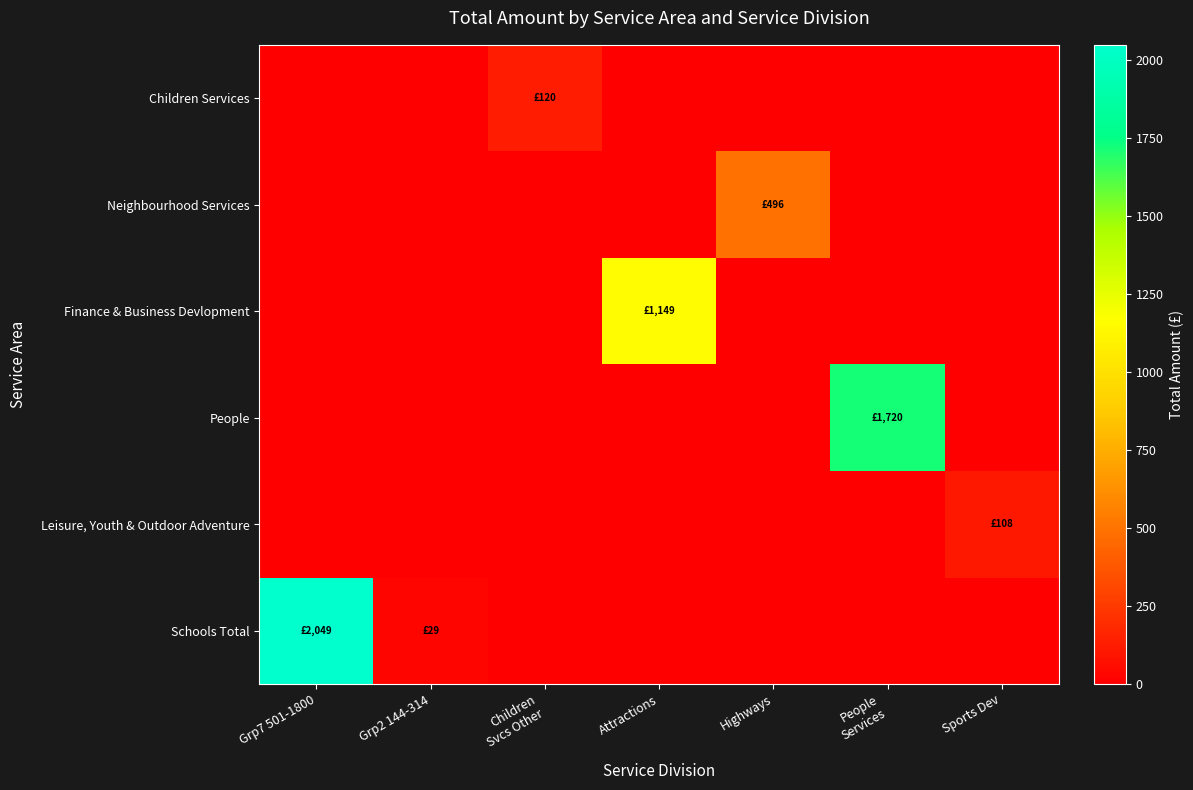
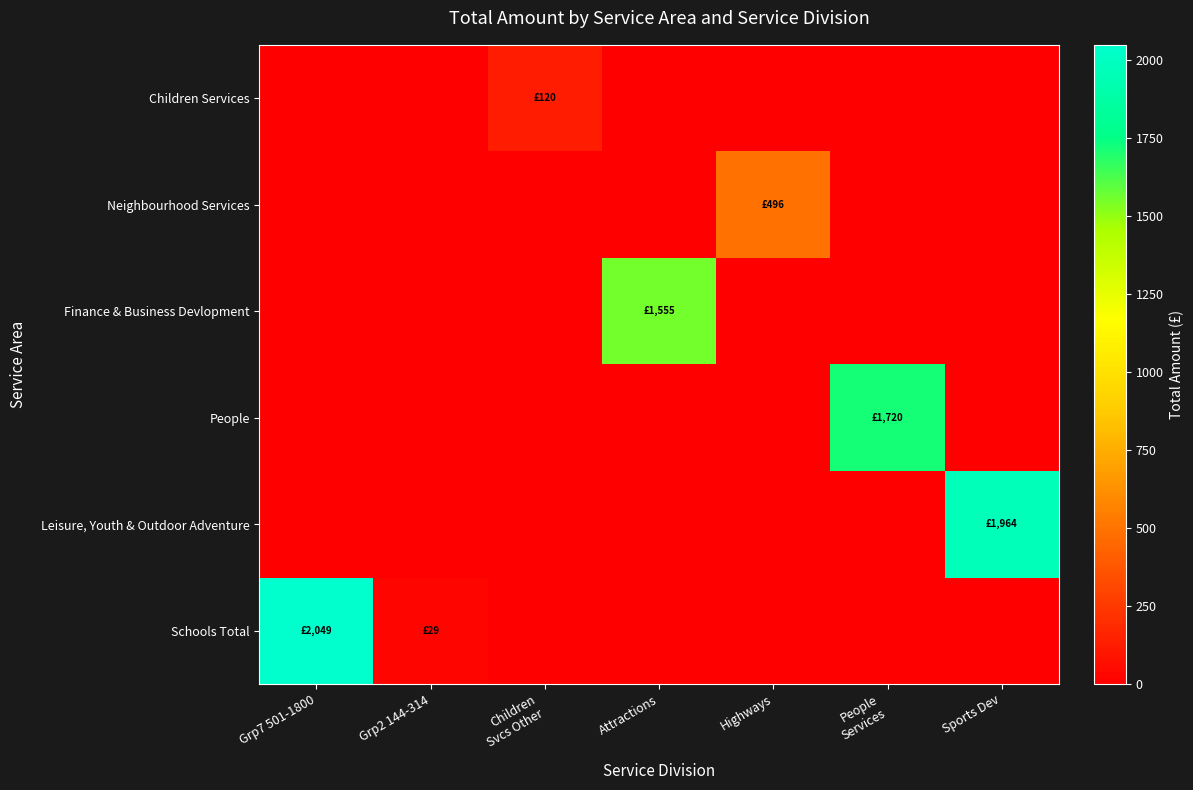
Finance & Business Devlopment, Attractions: £1,149 -> £1,555
Leisure, Youth & Outdoor Adventure, Sports Dev: £108 -> £1,964
